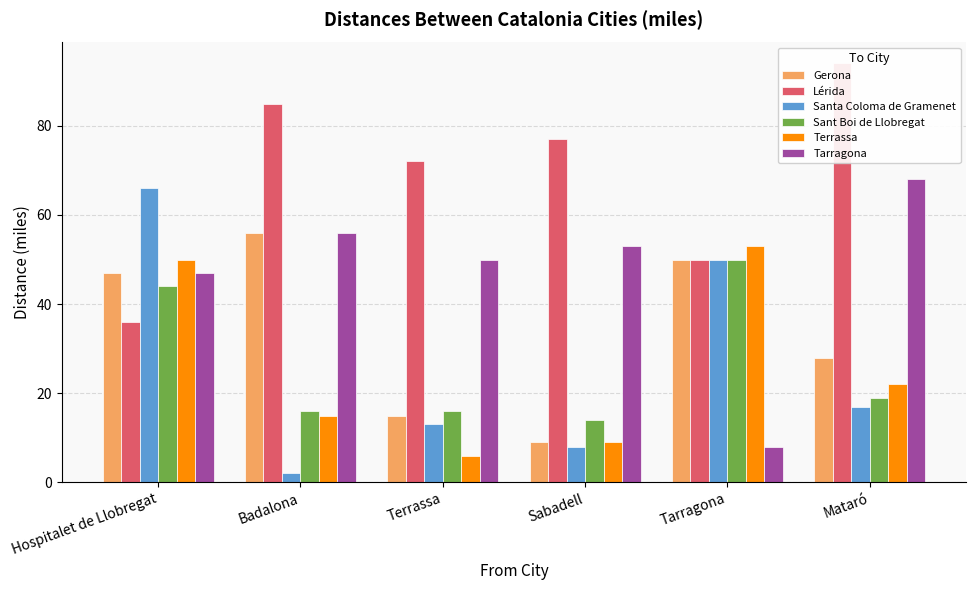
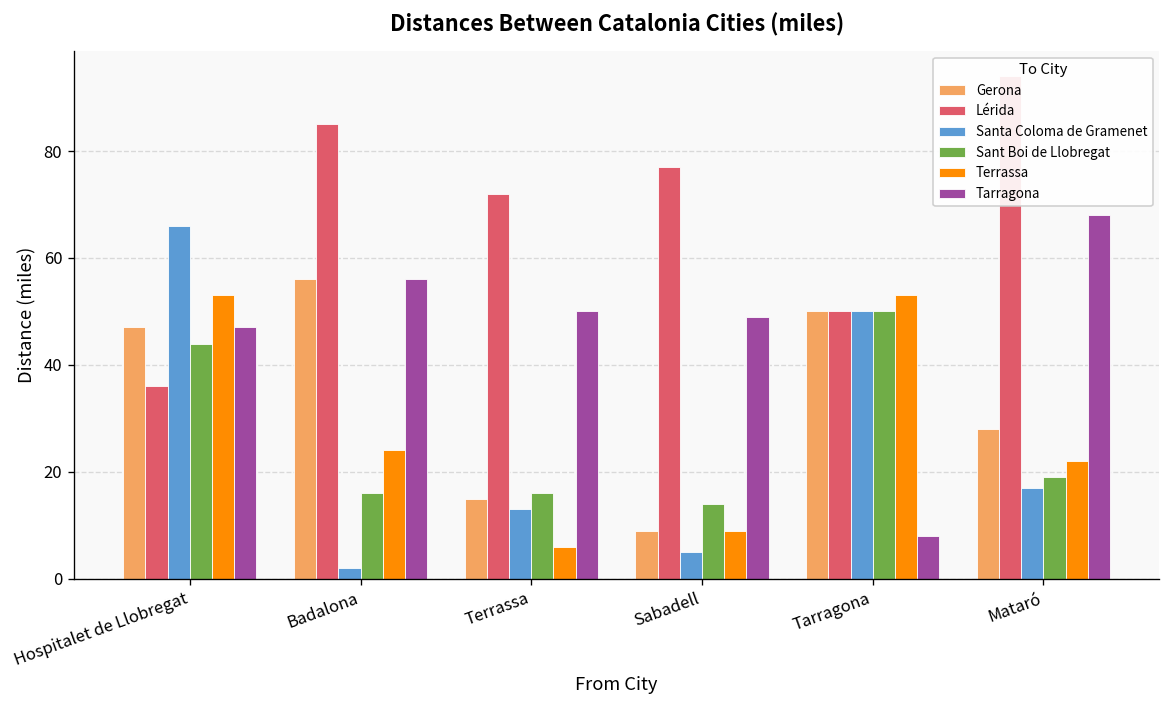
Terrassa, Hospitalet de Llobregat: 50 -> 53
Terrassa, Badalona: 15 -> 24
Santa Coloma de Gramenet, Sabadell: 8 -> 5
Tarragona, Sabadell: 53 -> 49
